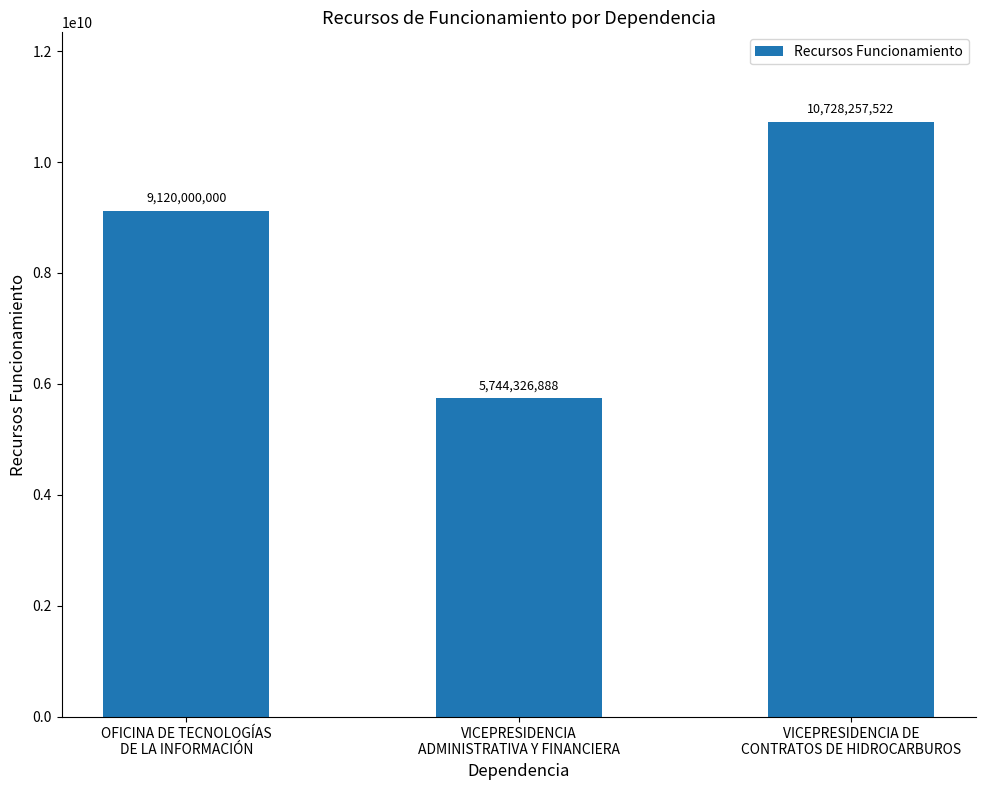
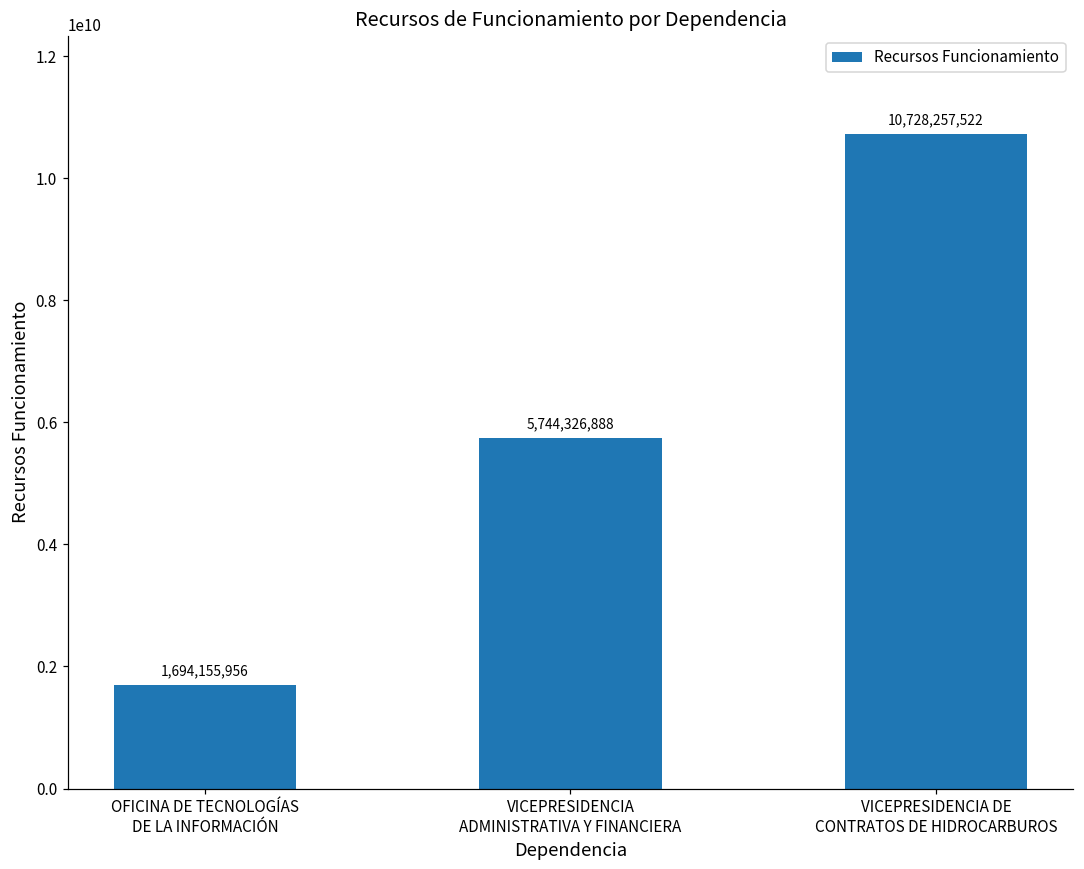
OFICINA DE TECNOLOGÍAS DE LA INFORMACIÓN: 9,120,000,000 -> 1,694,155,956
